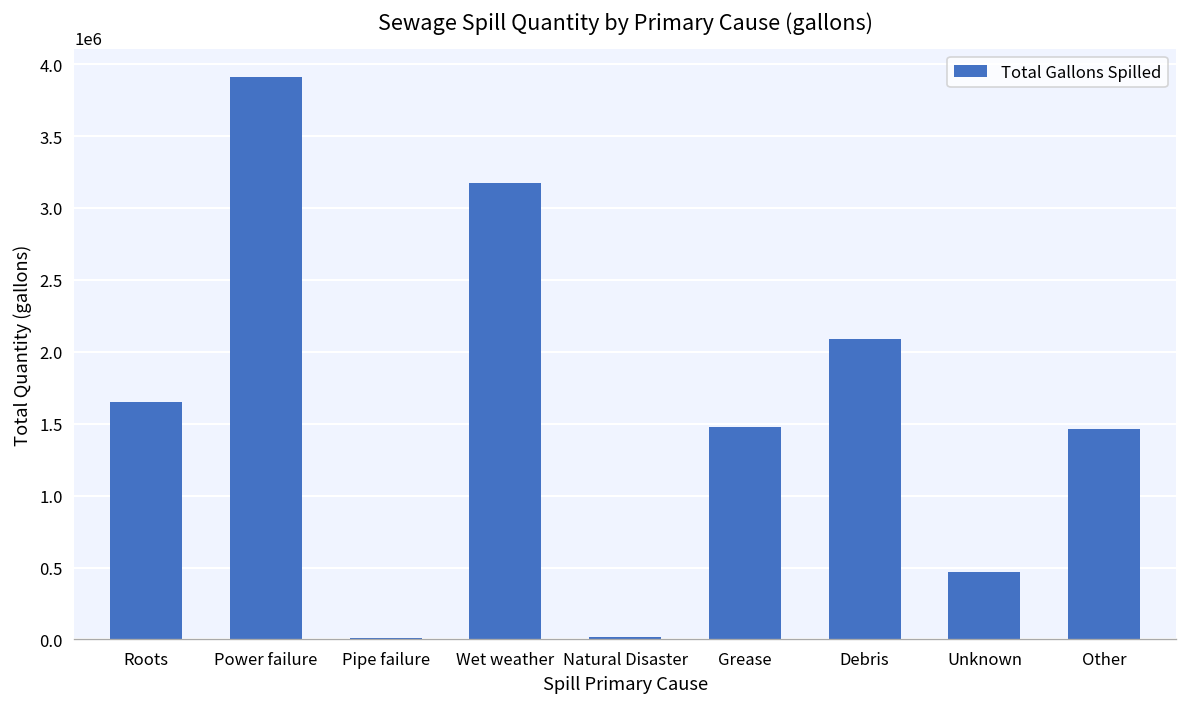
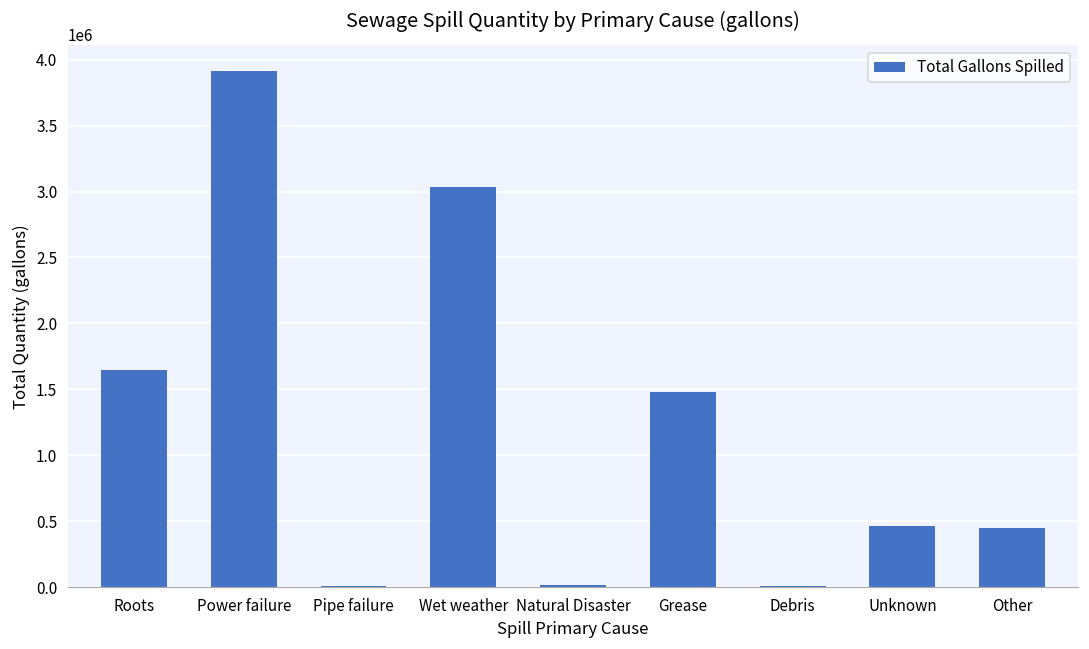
Wet weather: 3170000 -> 3040000
Debris: 2090000 -> 10000
Other: 1460000 -> 450000
